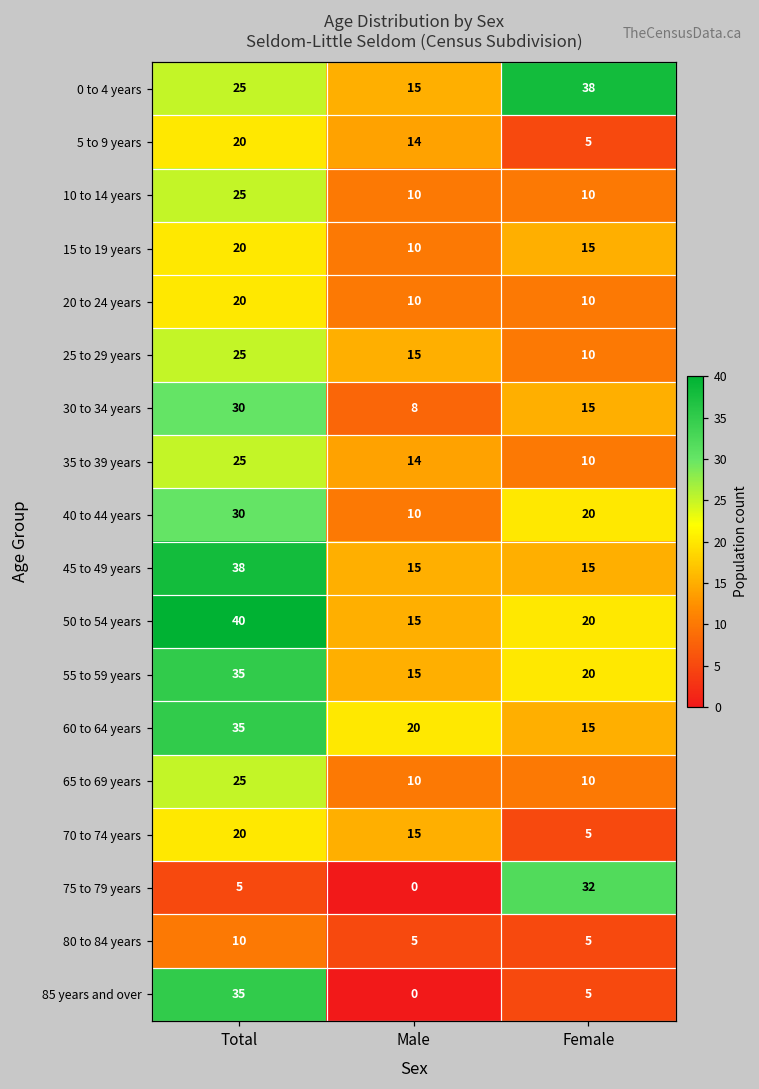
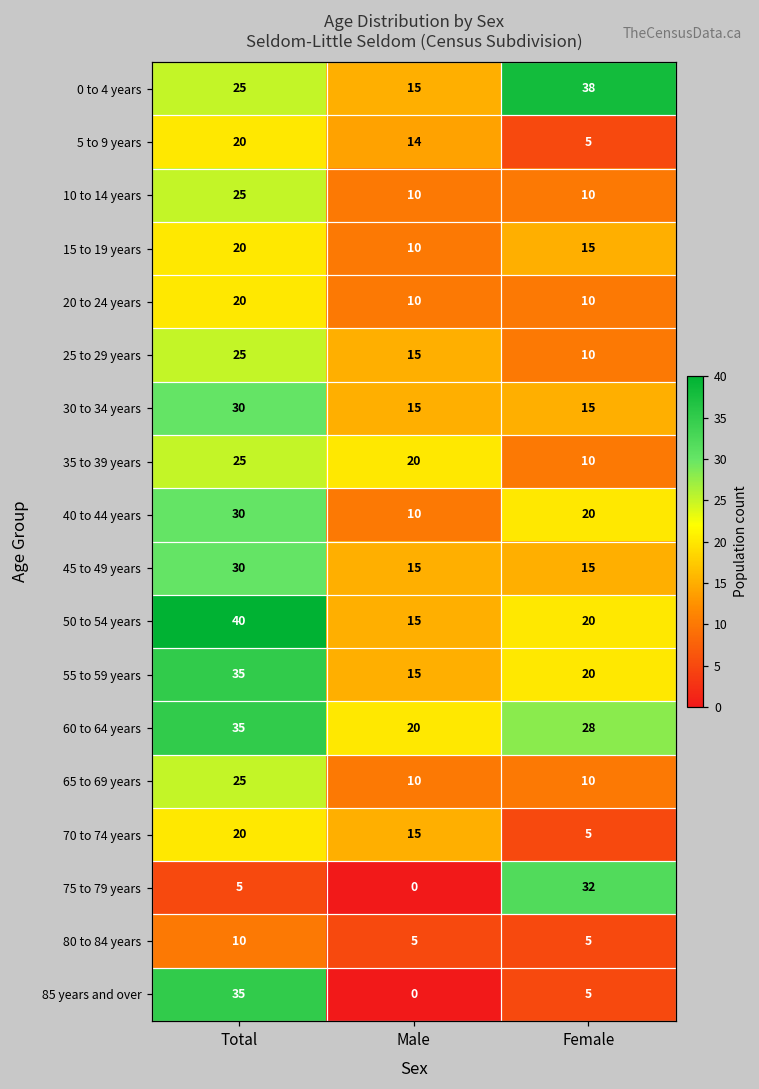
30 to 34 years, Male: 8 -> 15
35 to 39 years, Male: 14 -> 20
45 to 49 years, Total: 38 -> 30
60 to 64 years, Female: 15 -> 28
